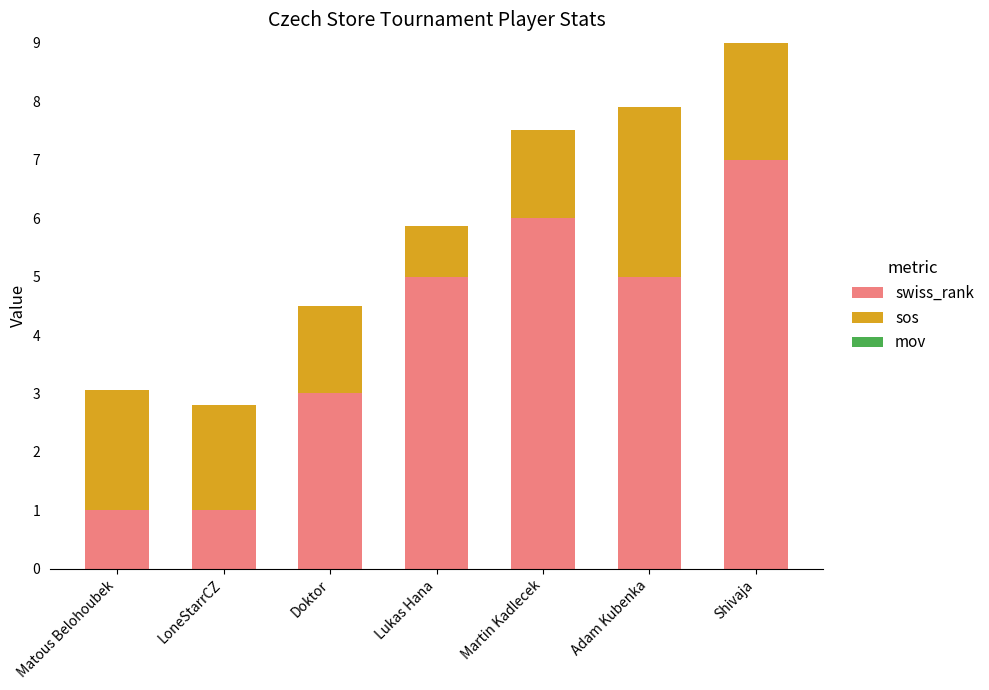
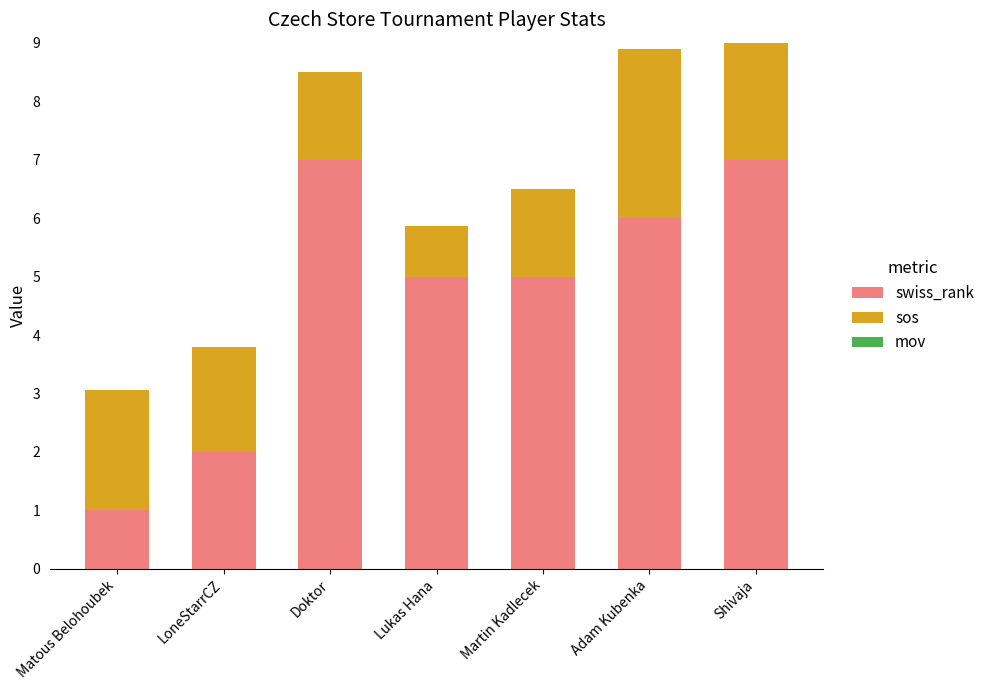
swiss_rank, LoneStarrCZ: 1 -> 2
swiss_rank, Doktor: 3 -> 7
swiss_rank, Martin Kadlecek: 6 -> 5
swiss_rank, Adam Kubenka: 5 -> 6
